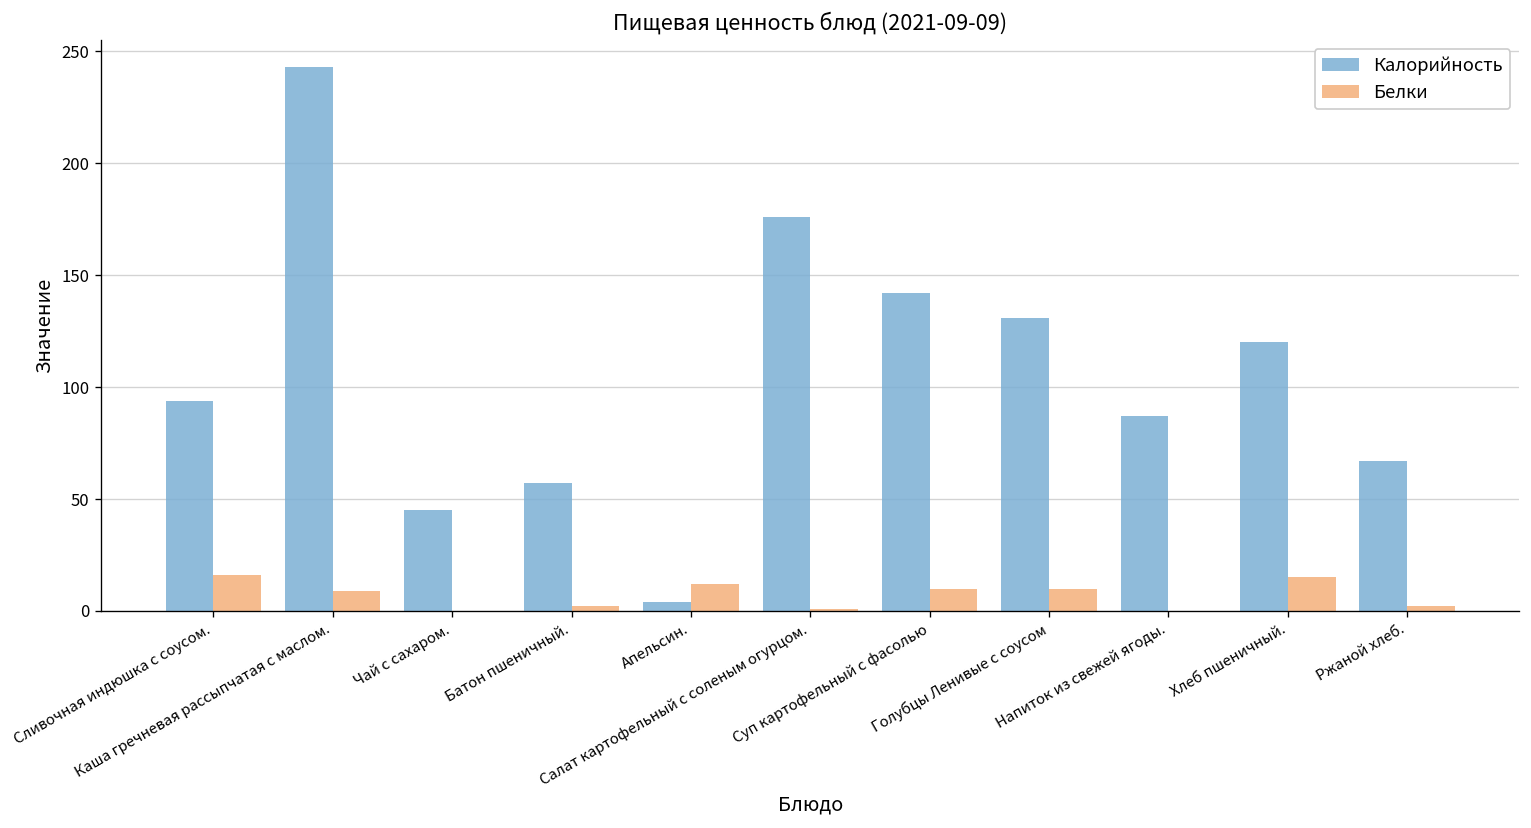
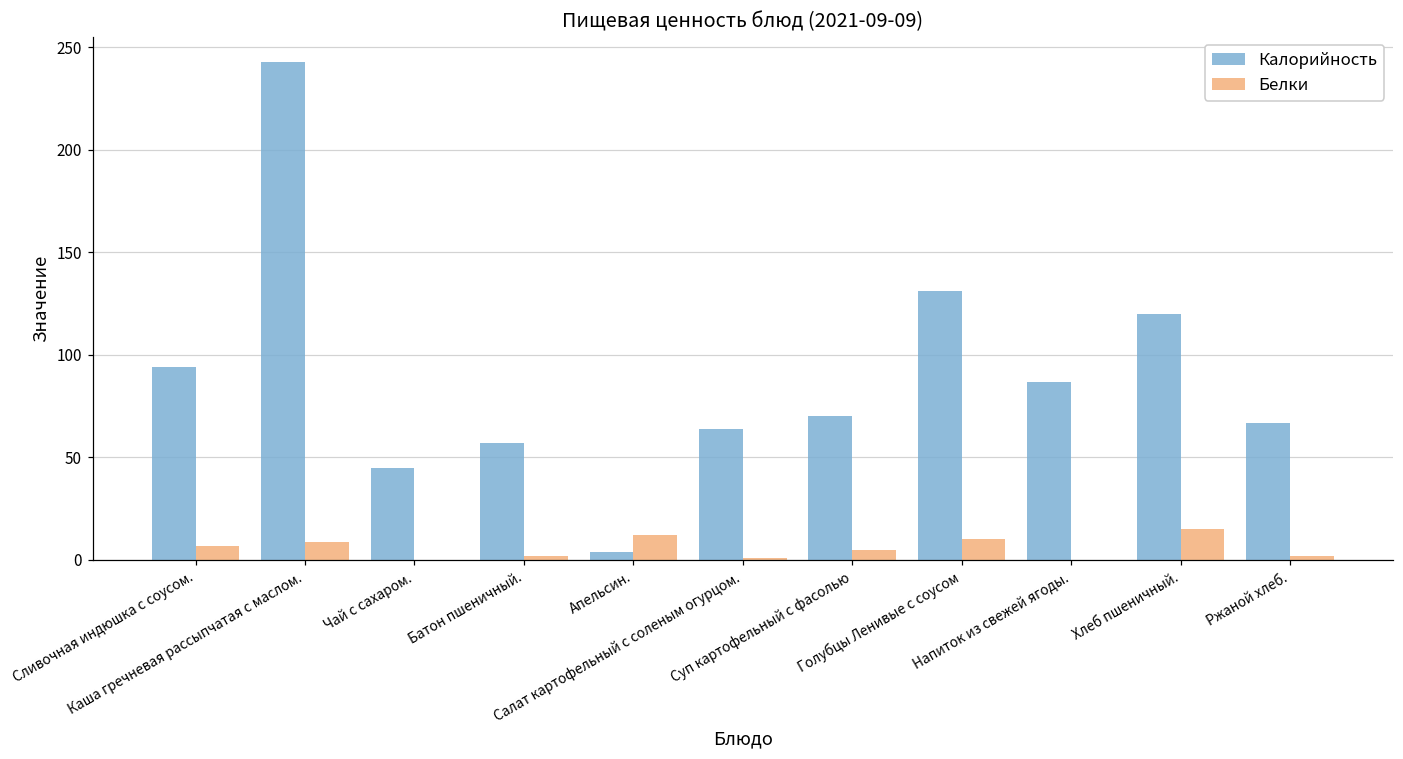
Белки, Сливочная индюшка с соусом.: 16 -> 7
Калорийность, Салат картофельный с соленым огурцом.: 176 -> 64
Калорийность, Суп картофельный с фасолью: 142 -> 70
Белки, Суп картофельный с фасолью: 10 -> 5
